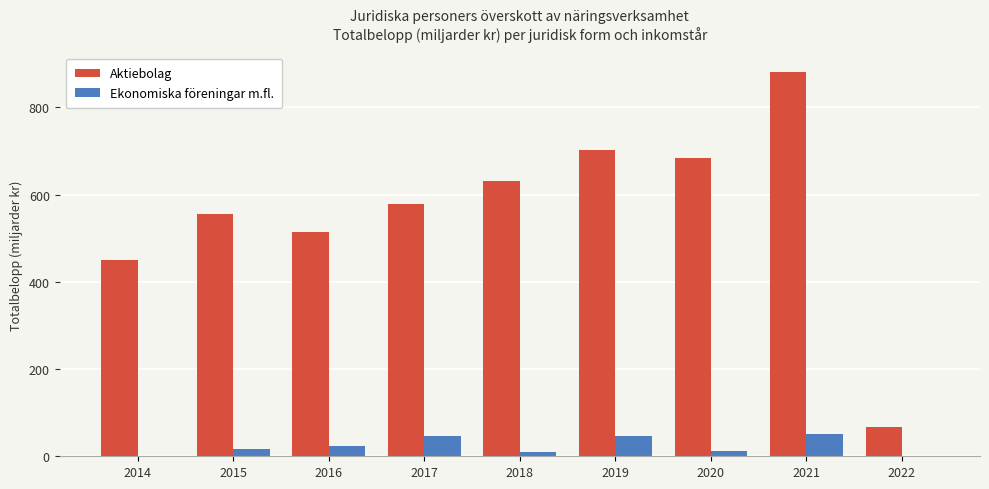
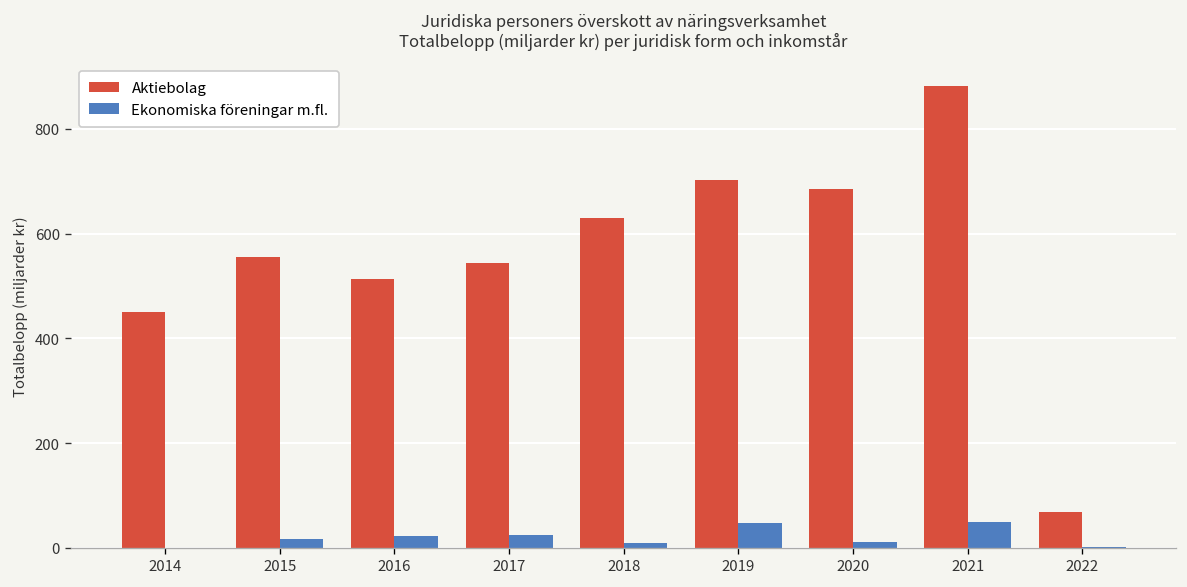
Aktiebolag, 2017: 580 -> 540
Ekonomiska föreningar m.fl., 2017: 50 -> 20
